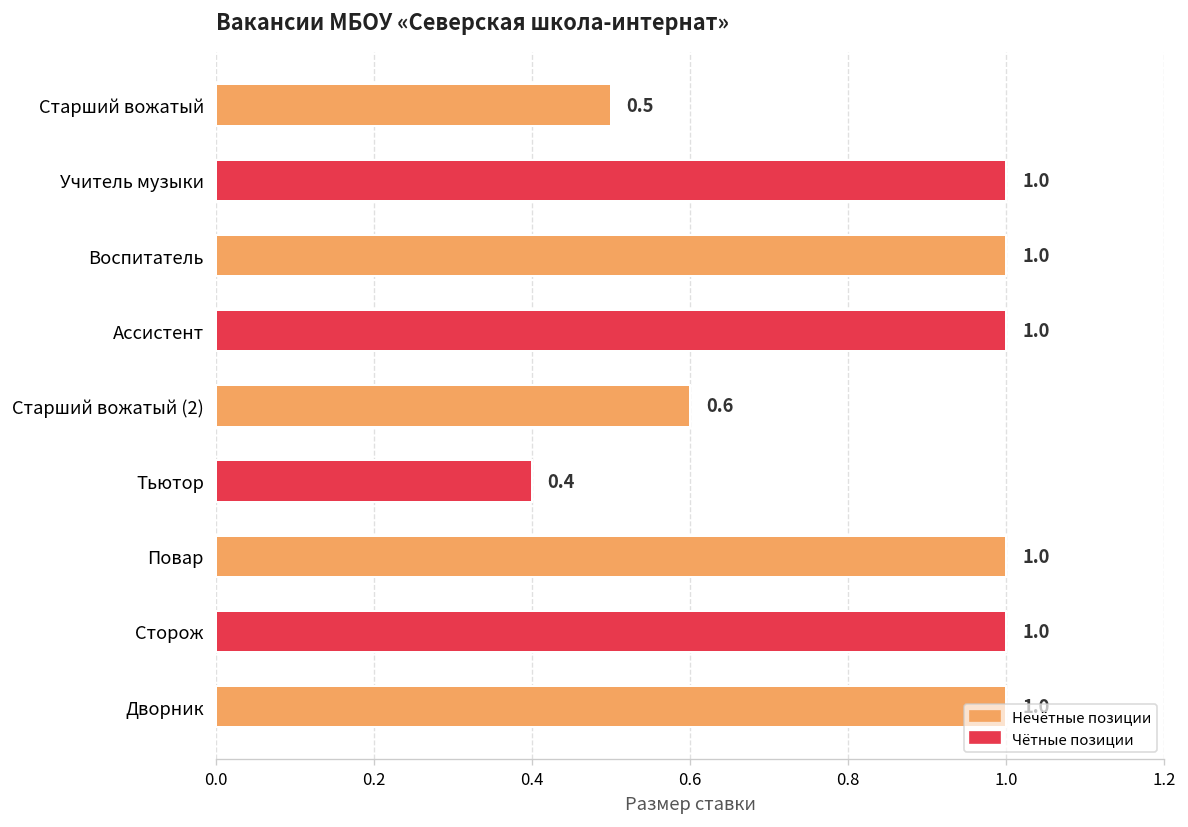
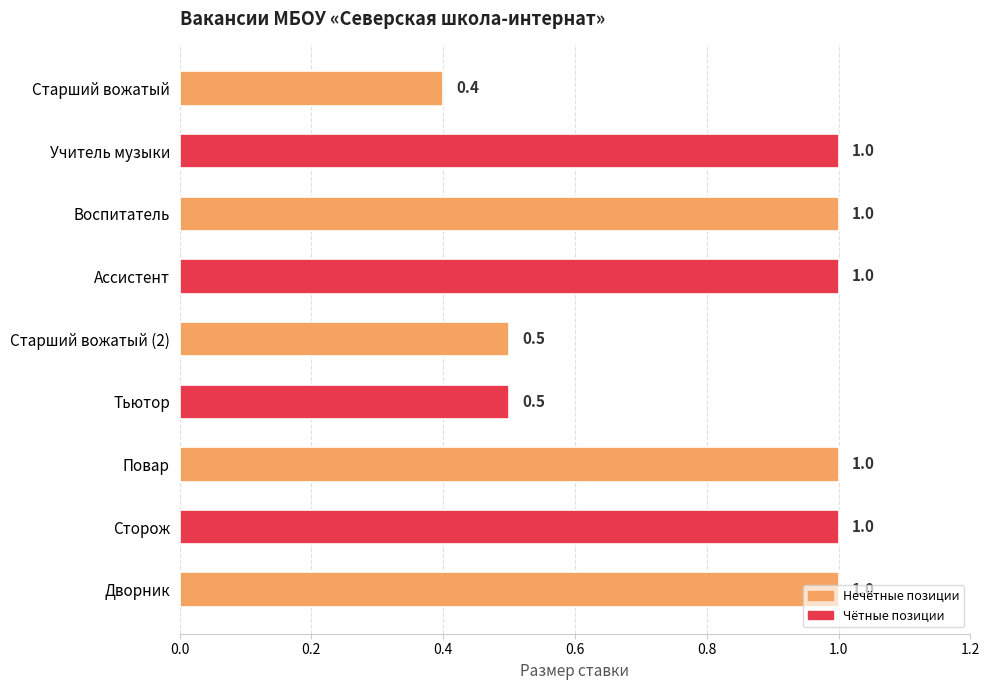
Старший вожатый: 0.5 -> 0.4
Старший вожатый (2): 0.6 -> 0.5
Тьютор: 0.4 -> 0.5
